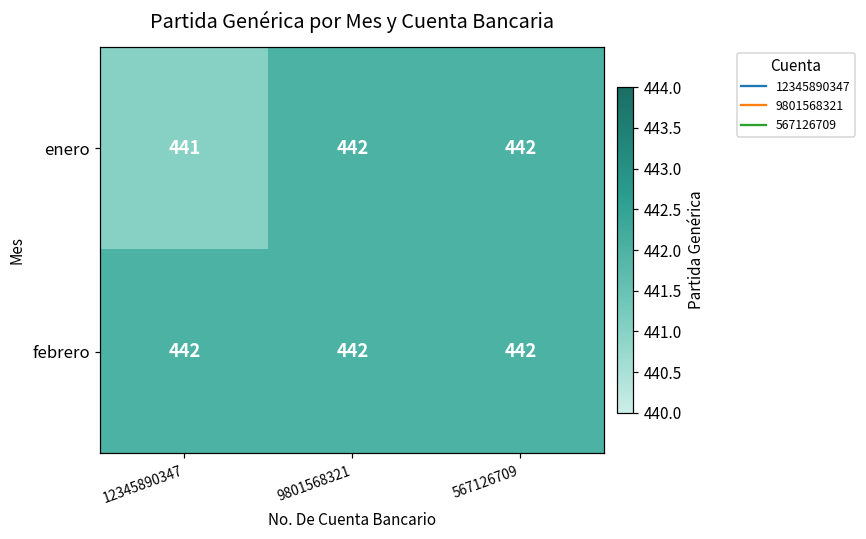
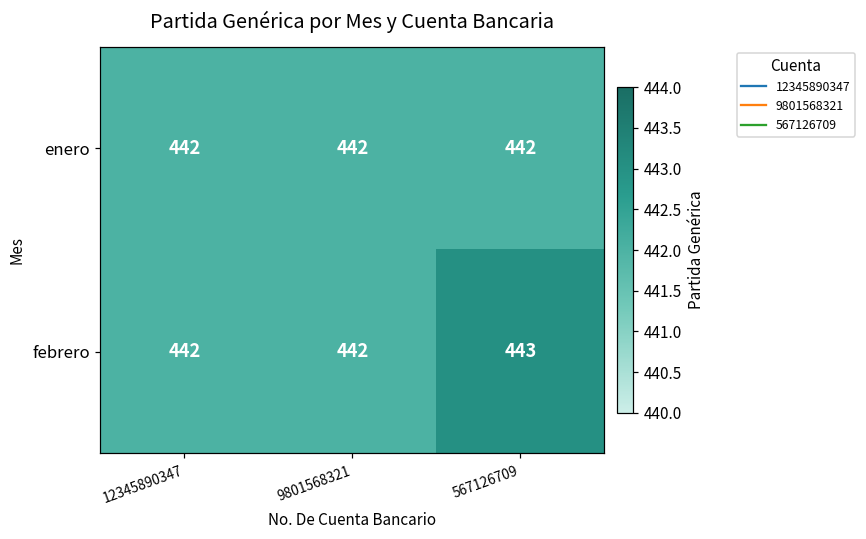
enero, 12345890347: 441 -> 442
febrero, 567126709: 442 -> 443
